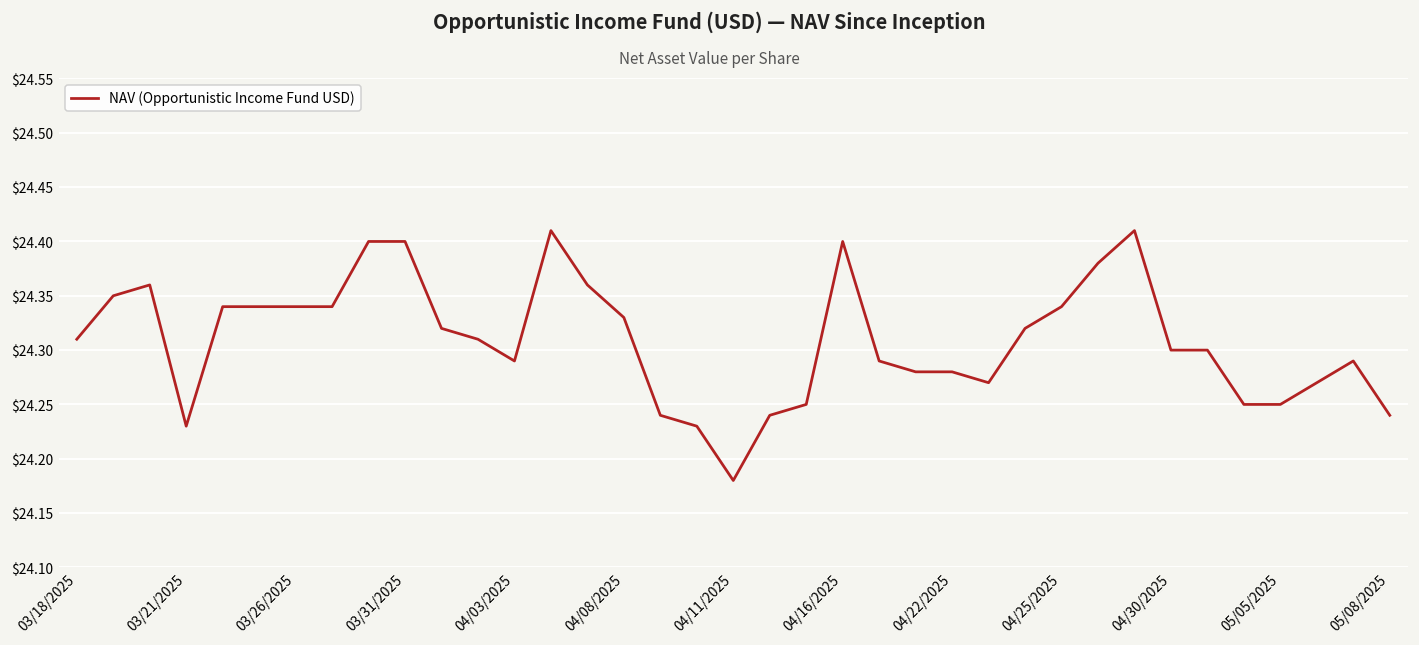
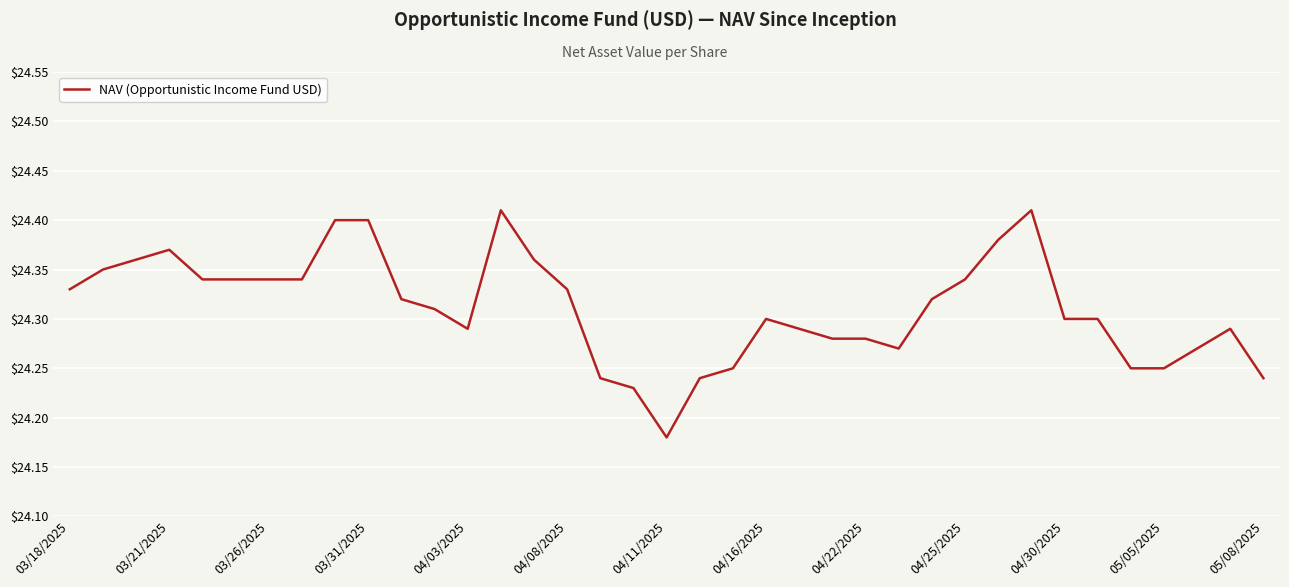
03/18/2025: $24.31 -> $24.33
03/21/2025: $24.23 -> $24.37
04/16/2025: $24.4 -> $24.3
